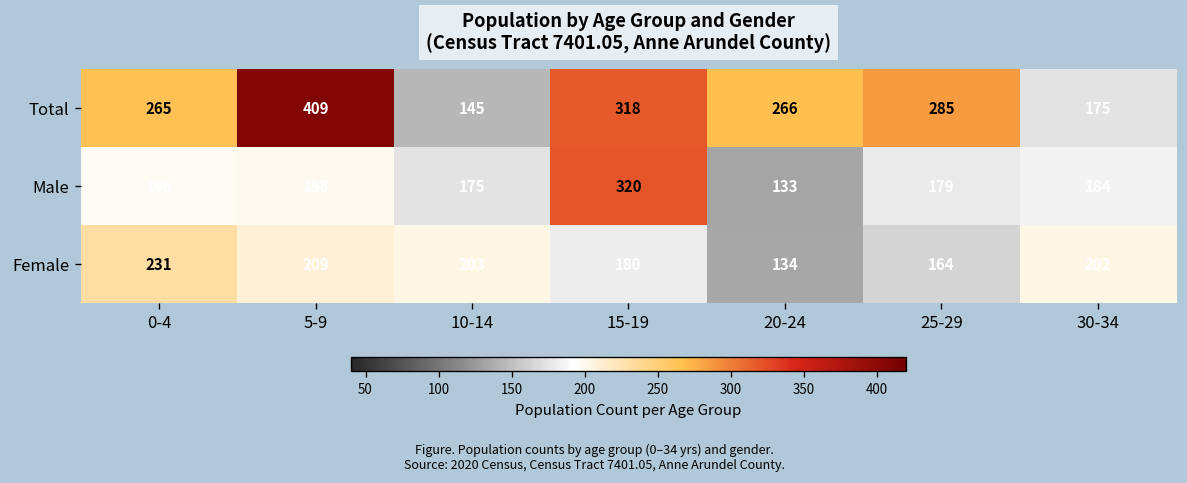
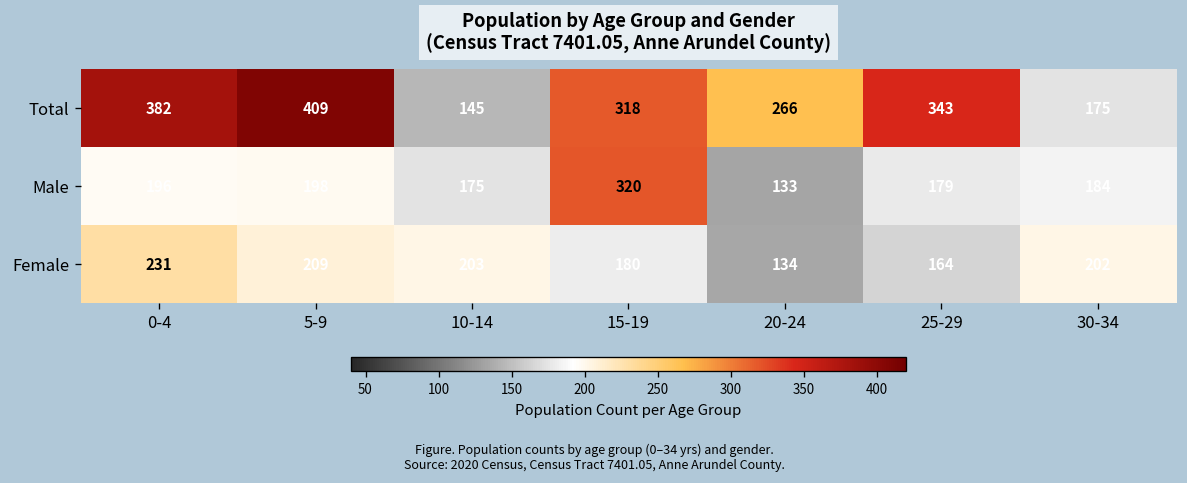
Total, 0-4: 265 -> 382
Total, 25-29: 285 -> 343
